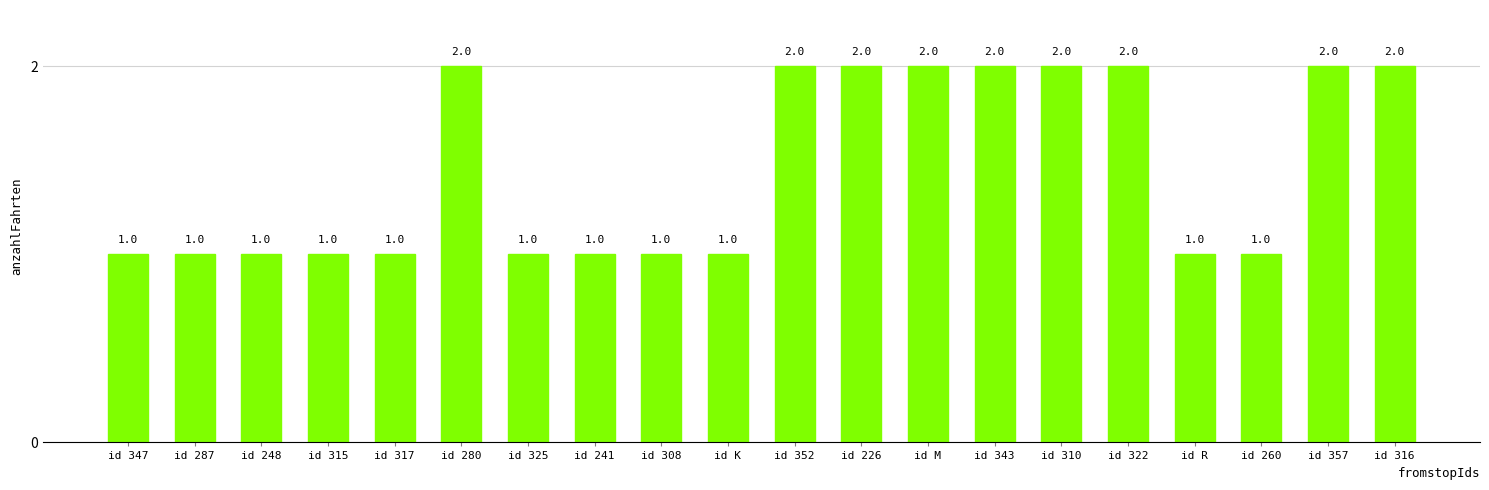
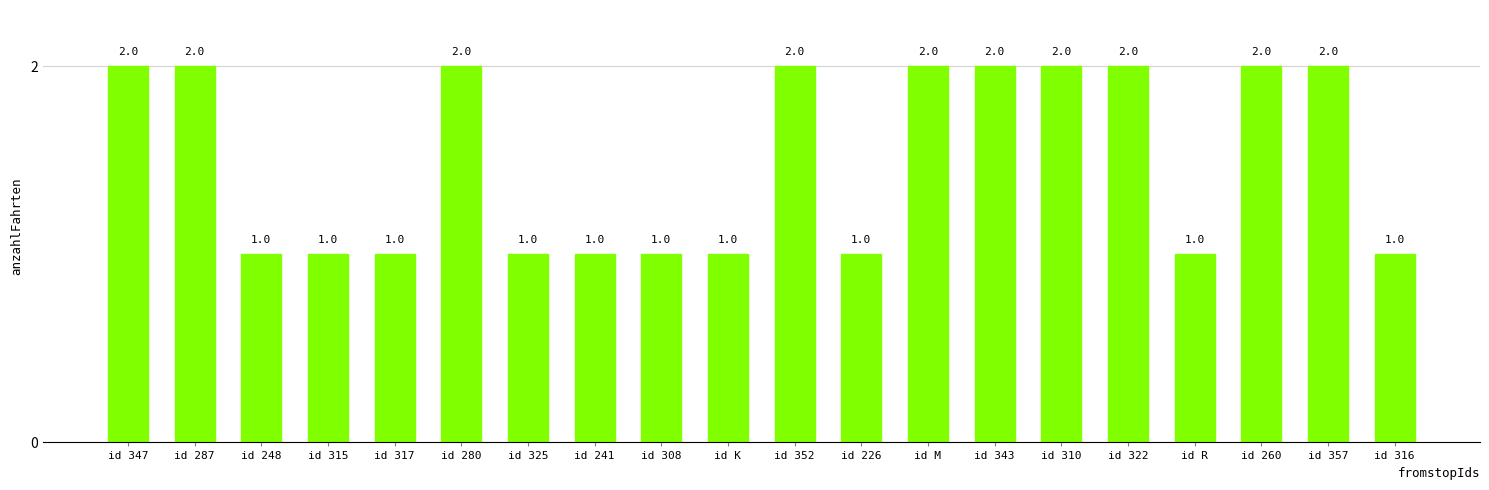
id 347: 1.0 -> 2.0
id 287: 1.0 -> 2.0
id 226: 2.0 -> 1.0
id 260: 1.0 -> 2.0
id 316: 2.0 -> 1.0
